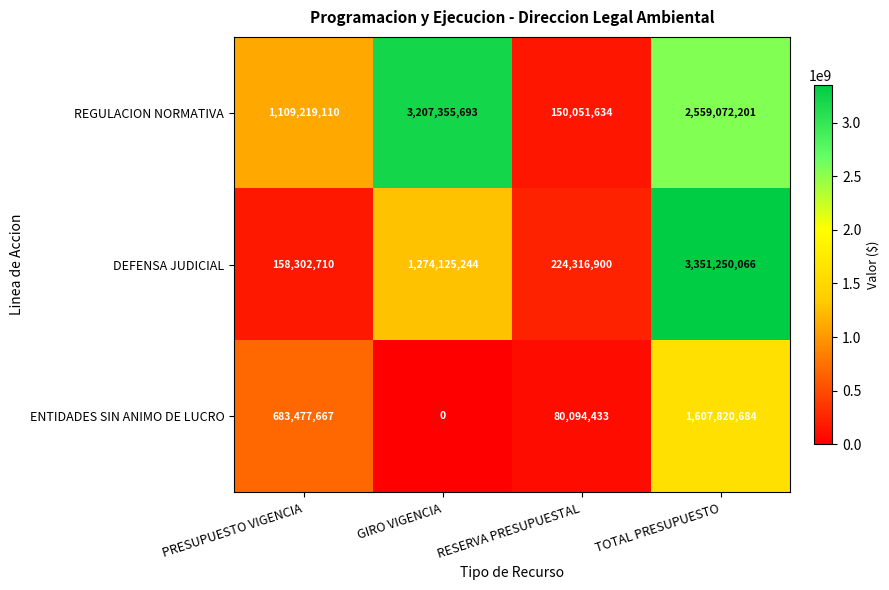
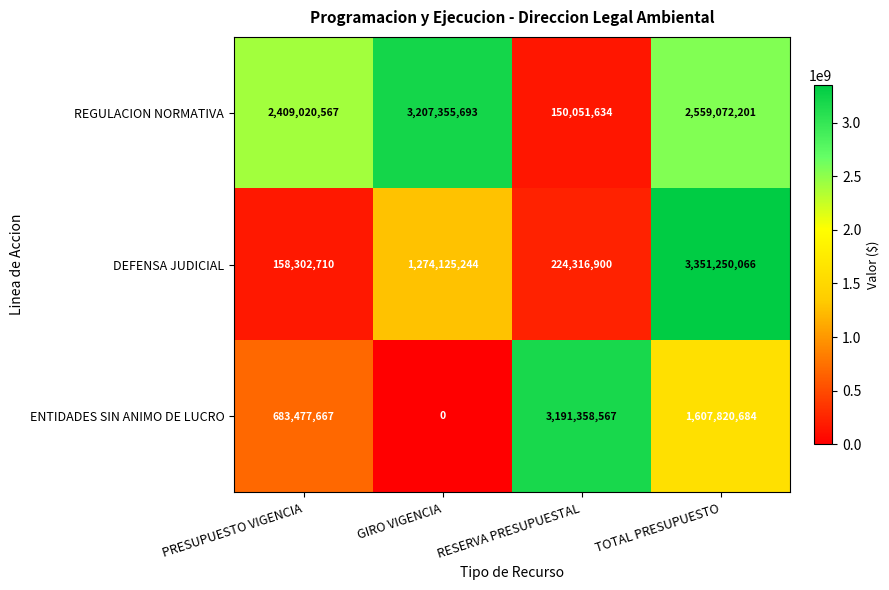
REGULACION NORMATIVA, PRESUPUESTO VIGENCIA: 1,109,219,110 -> 2,409,020,567
ENTIDADES SIN ANIMO DE LUCRO, RESERVA PRESUPUESTAL: 80,094,433 -> 3,191,358,567
